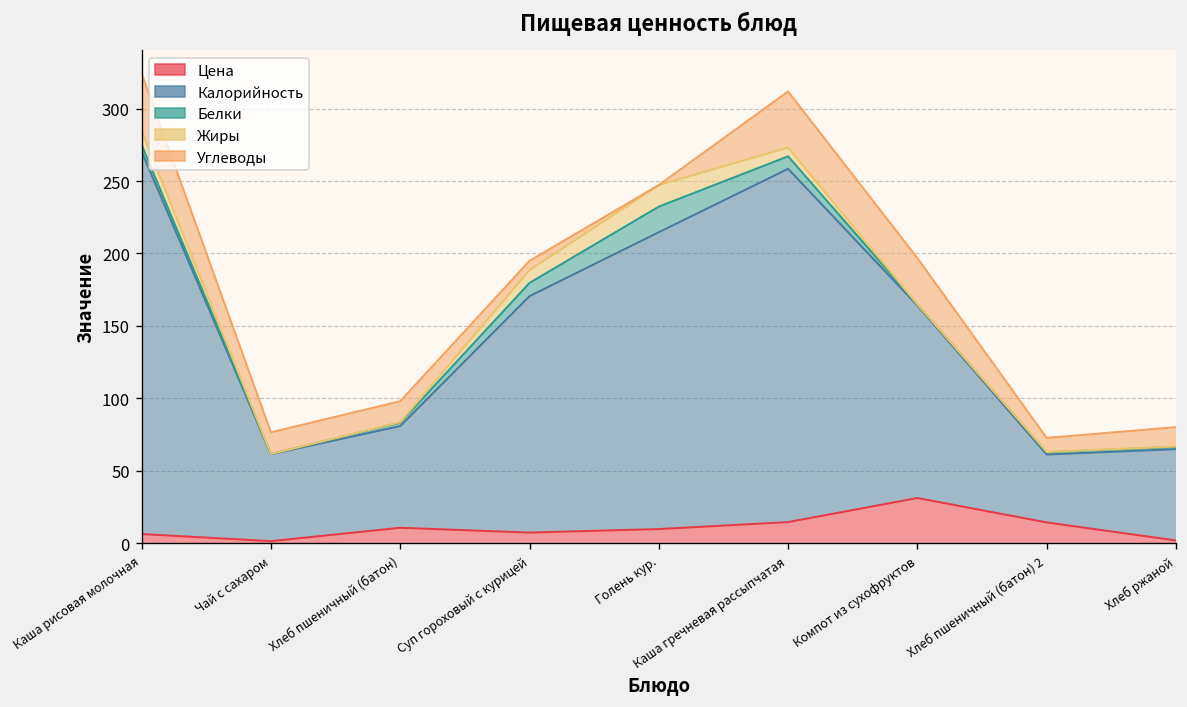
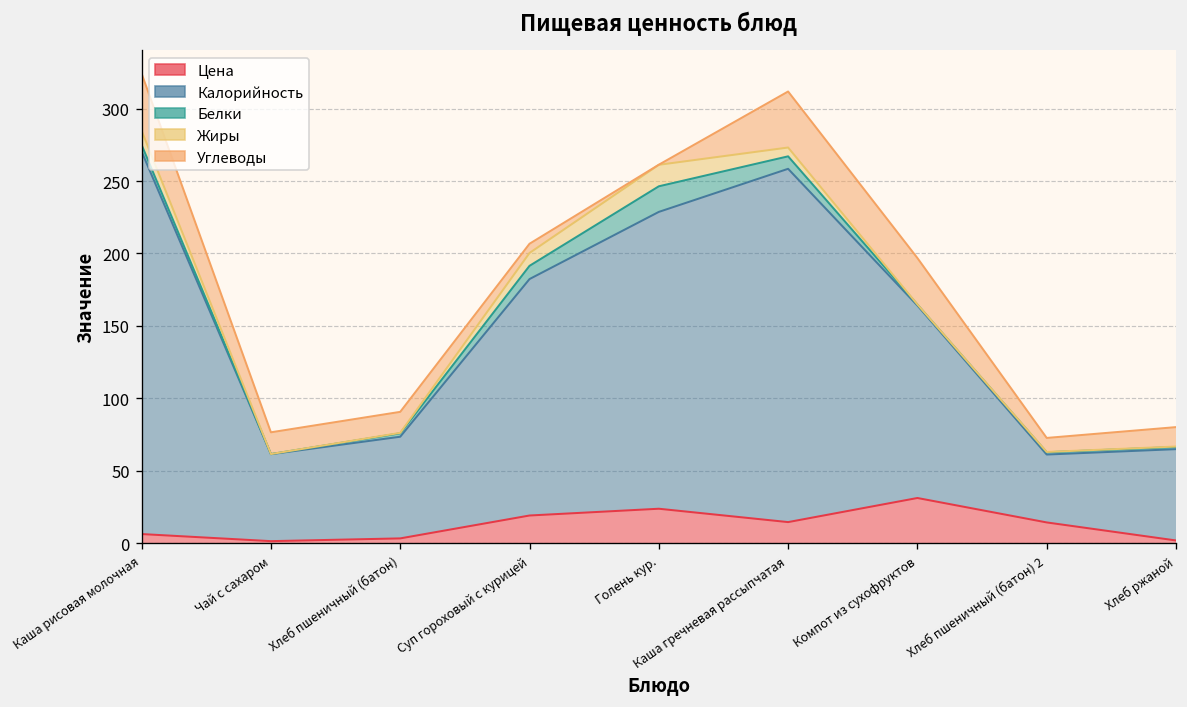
Цена, Хлеб пшеничный (батон): 11 -> 3
Цена, Суп гороховый с курицей: 7 -> 19
Цена, Голень кур.: 10 -> 24
